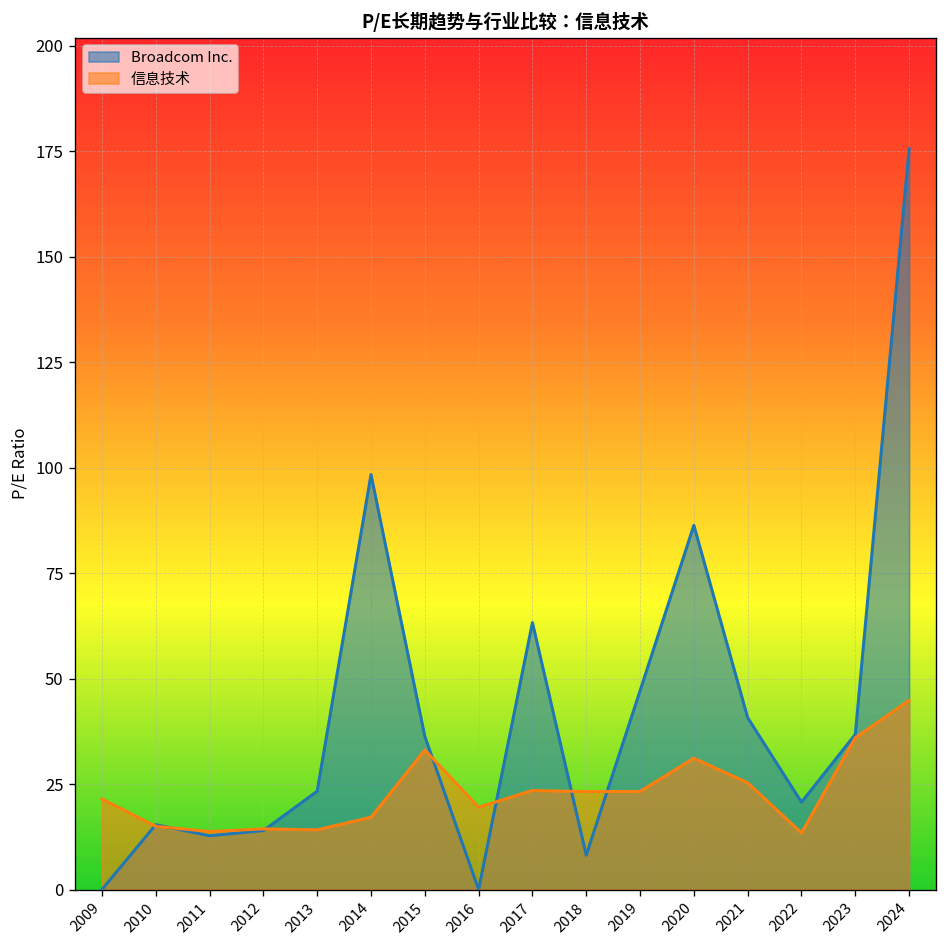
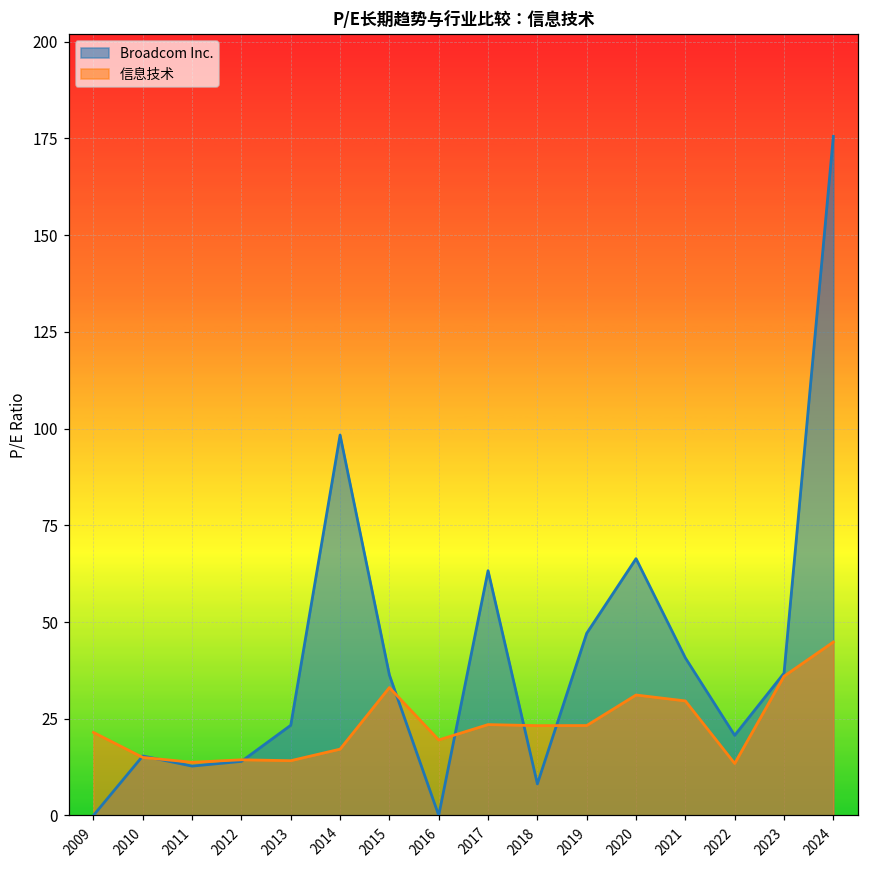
Broadcom Inc., 2020: 86 -> 66
信息技术, 2021: 25 -> 30
